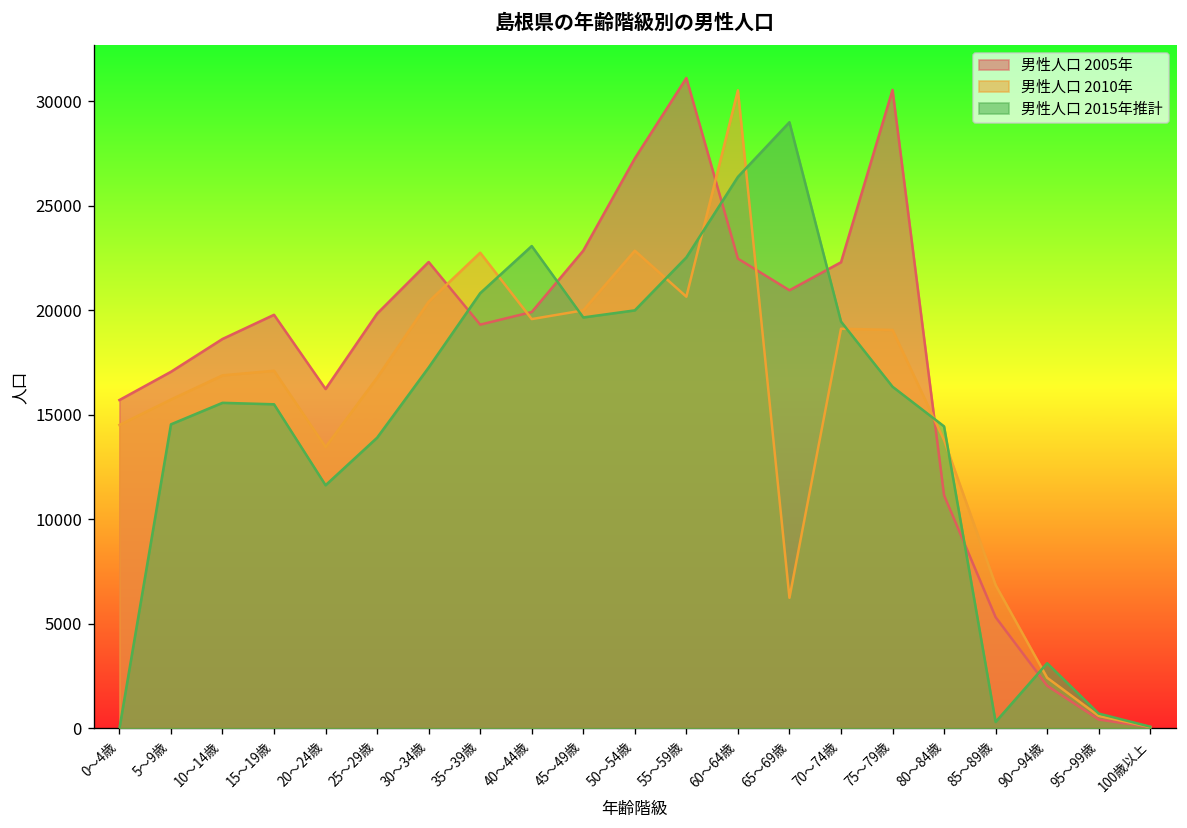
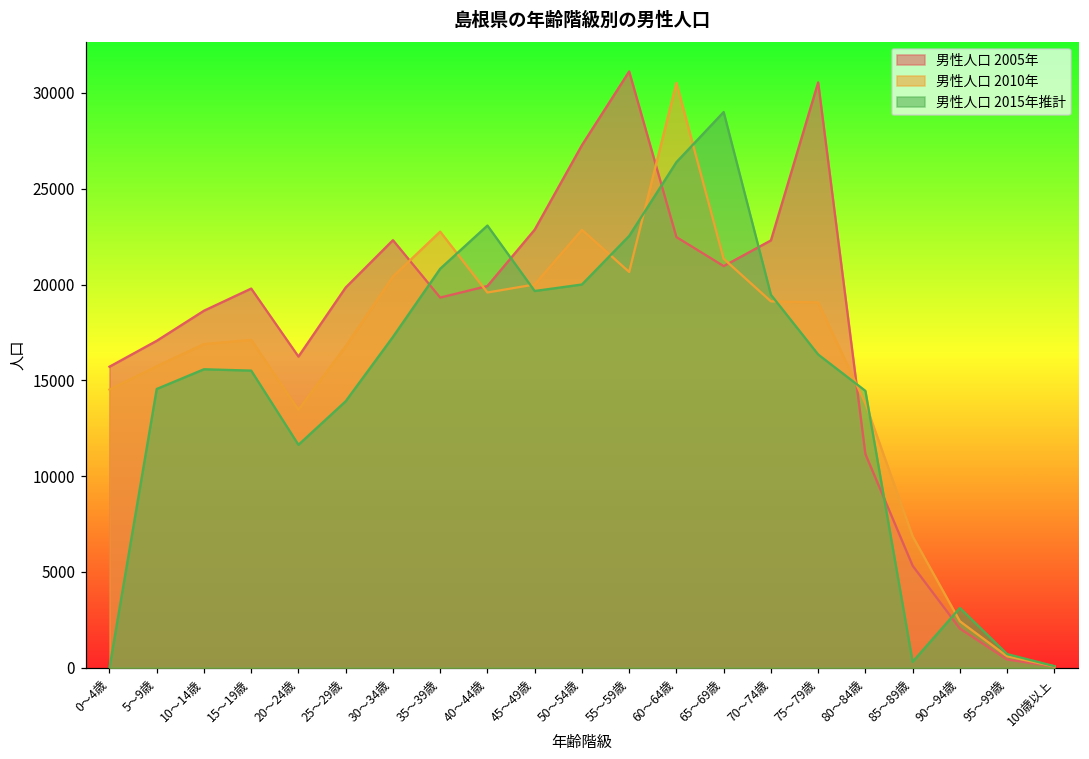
男性人口 2010年, 65～69歳: 6300 -> 21300
